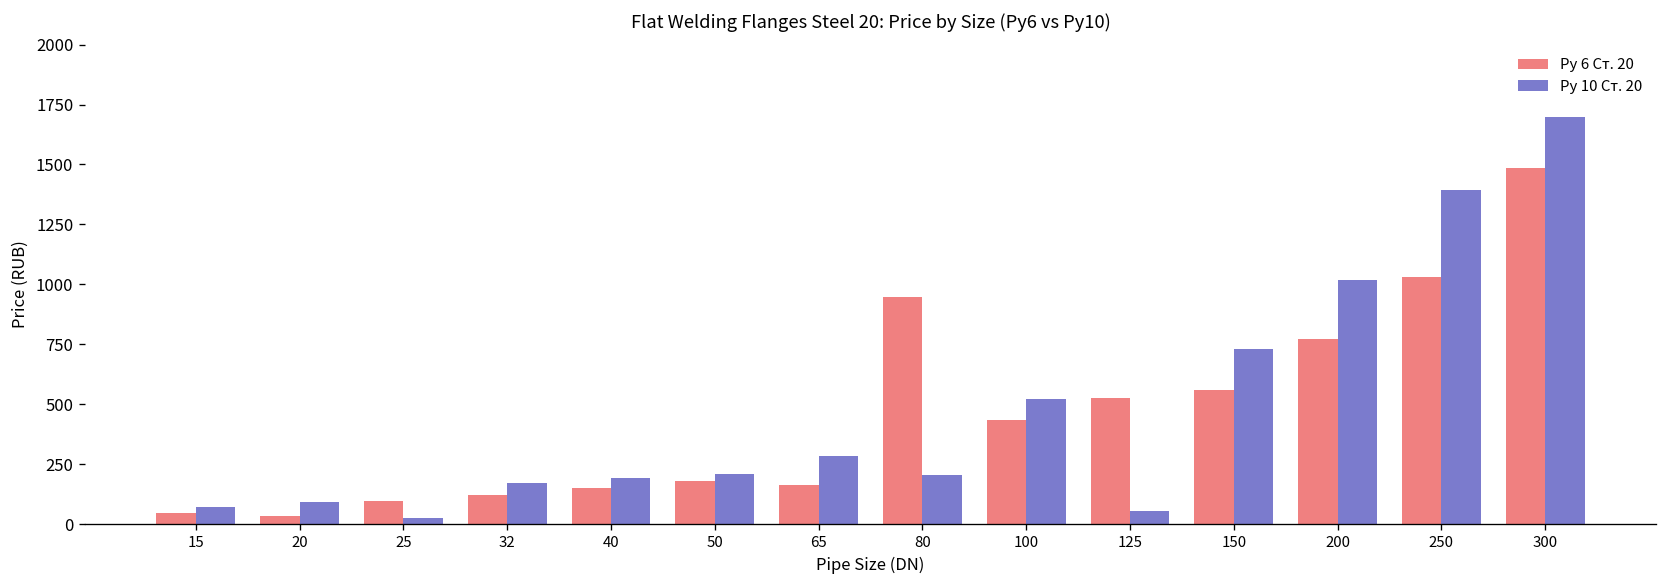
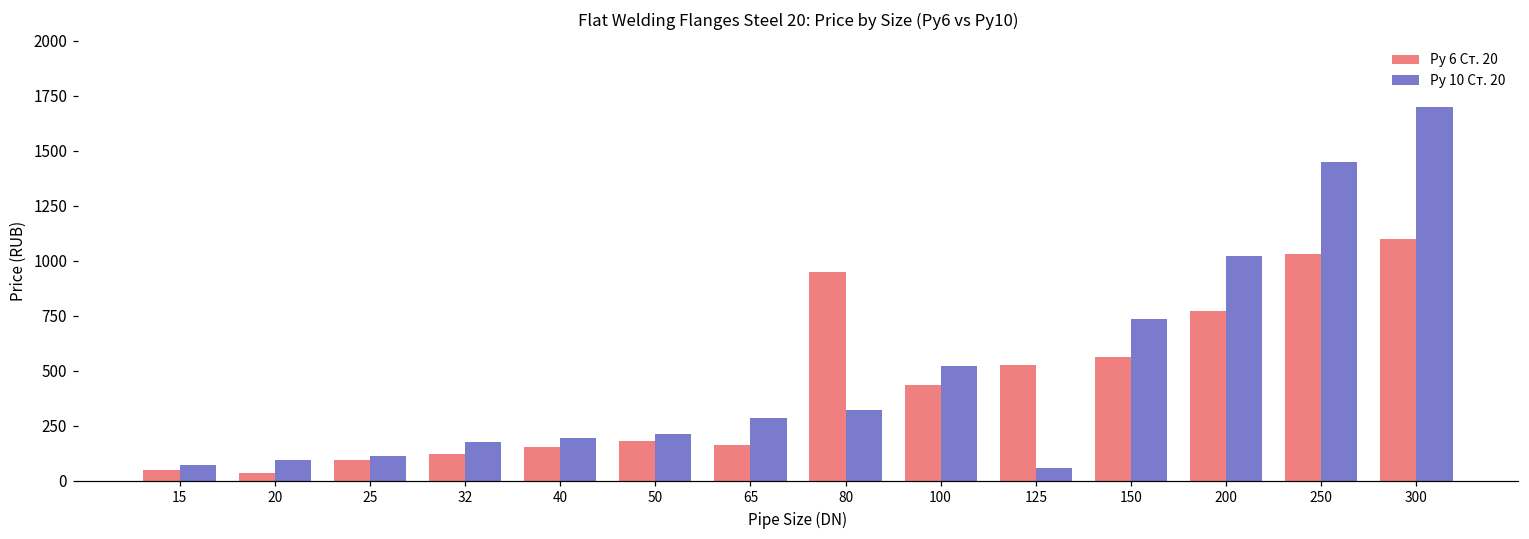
Ру 10 Ст. 20, 25: 30 -> 110
Ру 10 Ст. 20, 80: 200 -> 320
Ру 10 Ст. 20, 250: 1390 -> 1450
Ру 6 Ст. 20, 300: 1480 -> 1100
